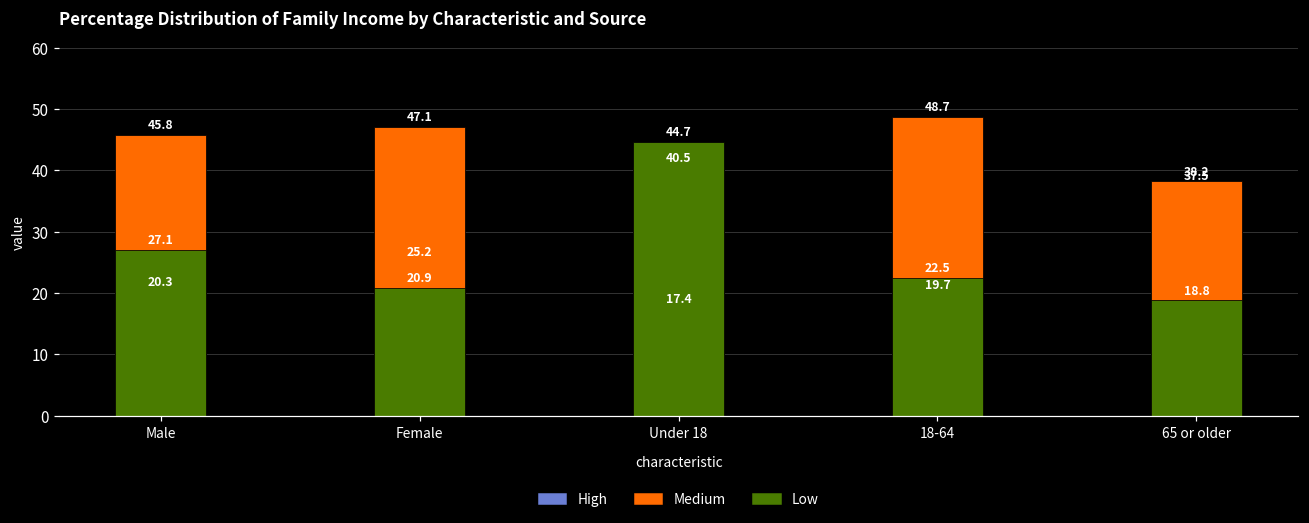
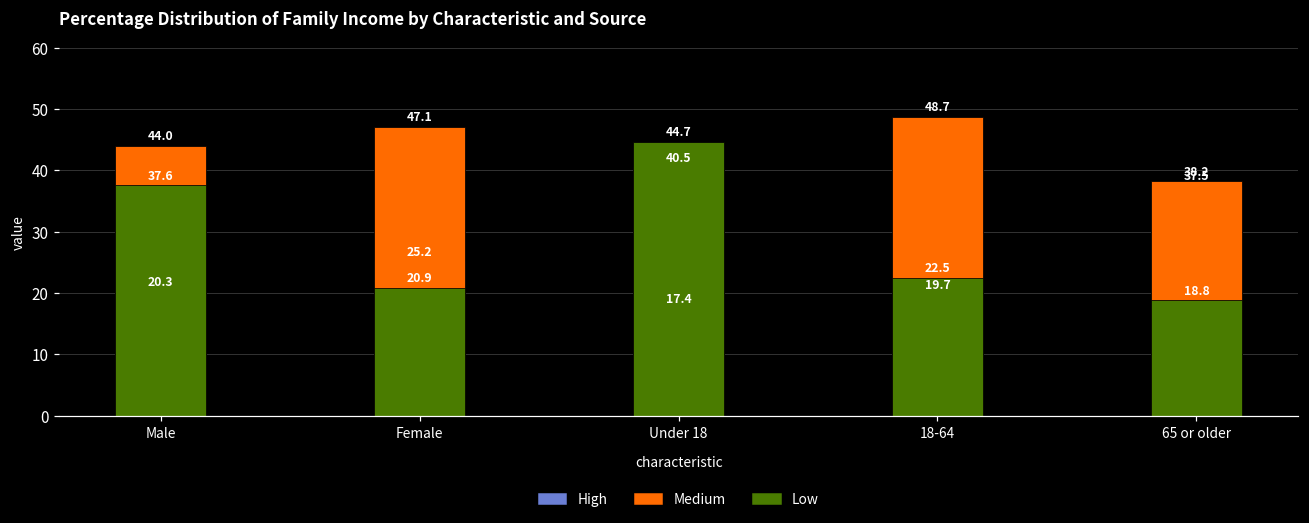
Medium, Male: 45.8 -> 44.0
Low, Male: 27.1 -> 37.6
